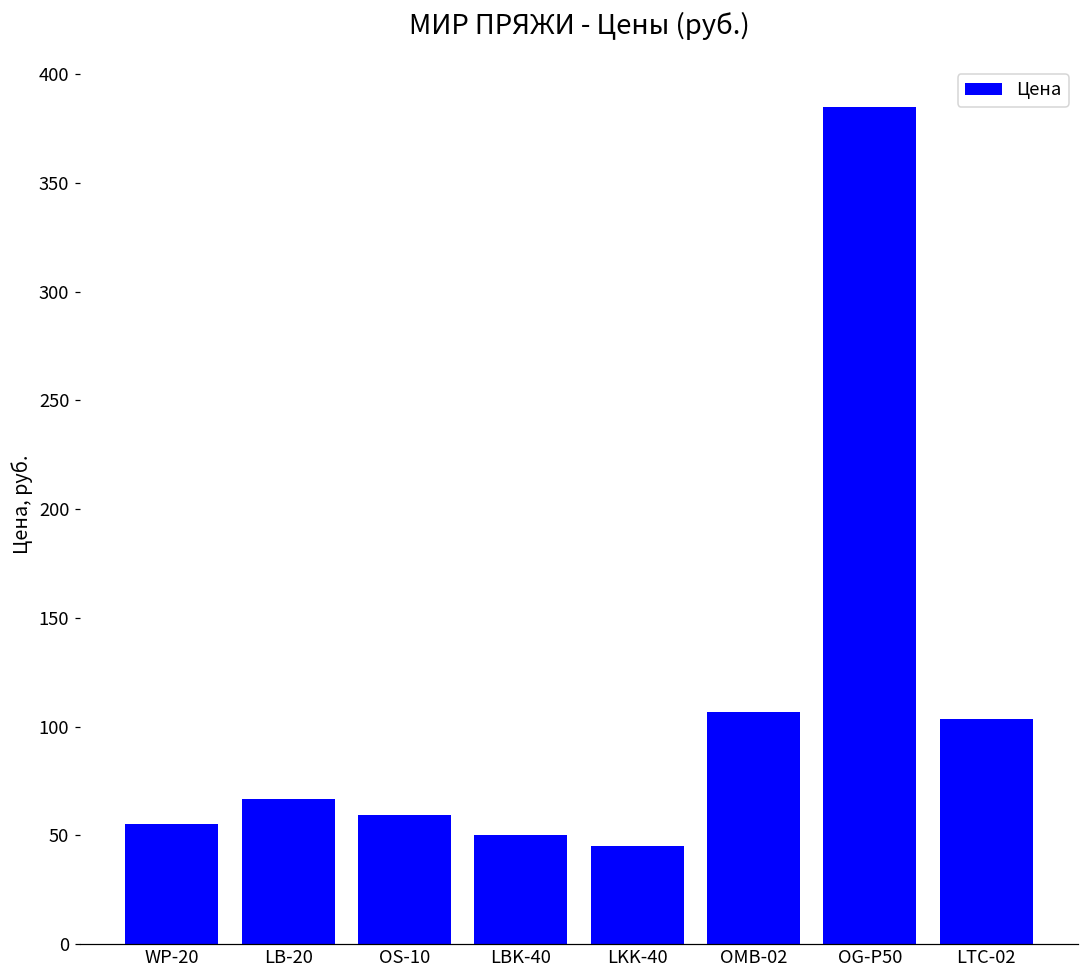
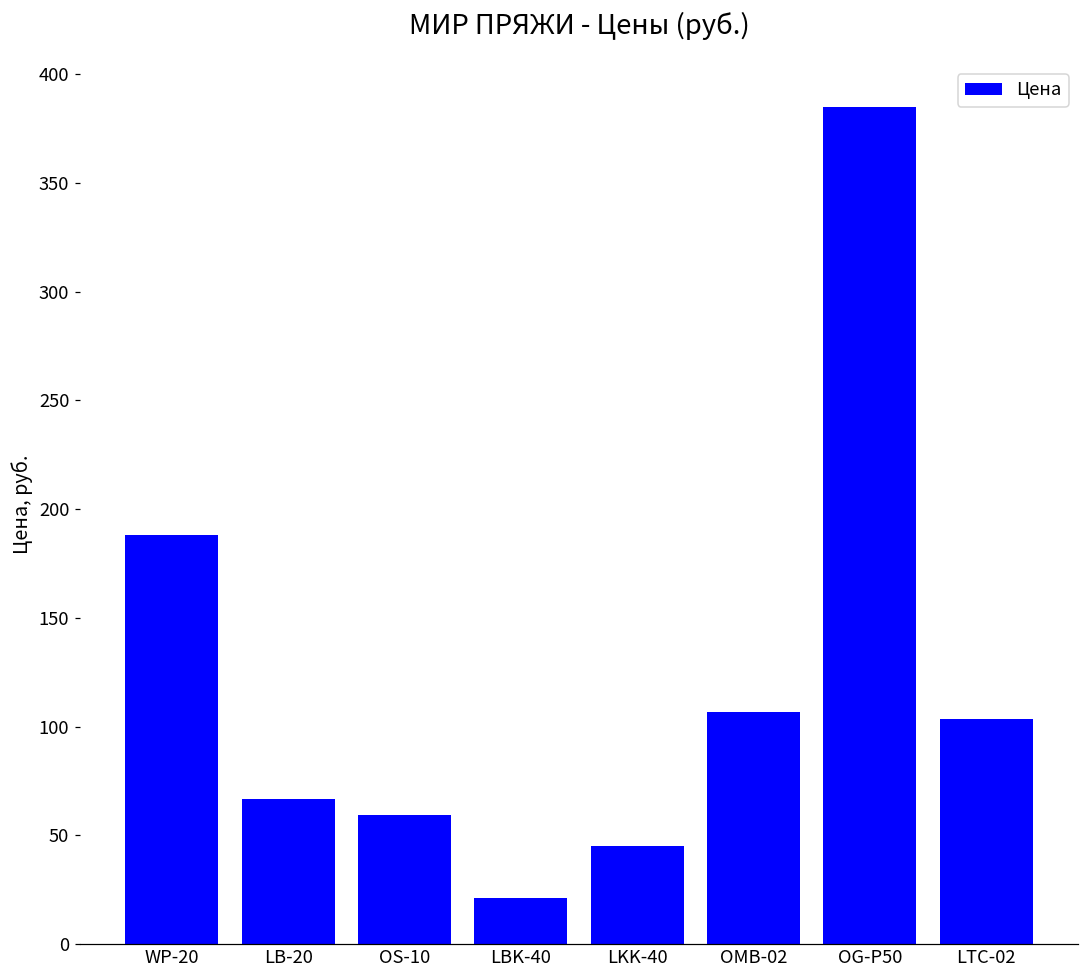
WP-20: 55 -> 188
LBK-40: 50 -> 21
